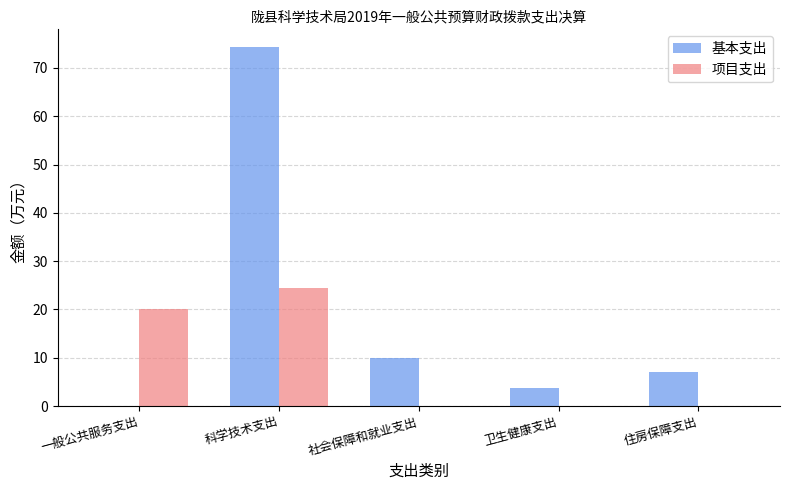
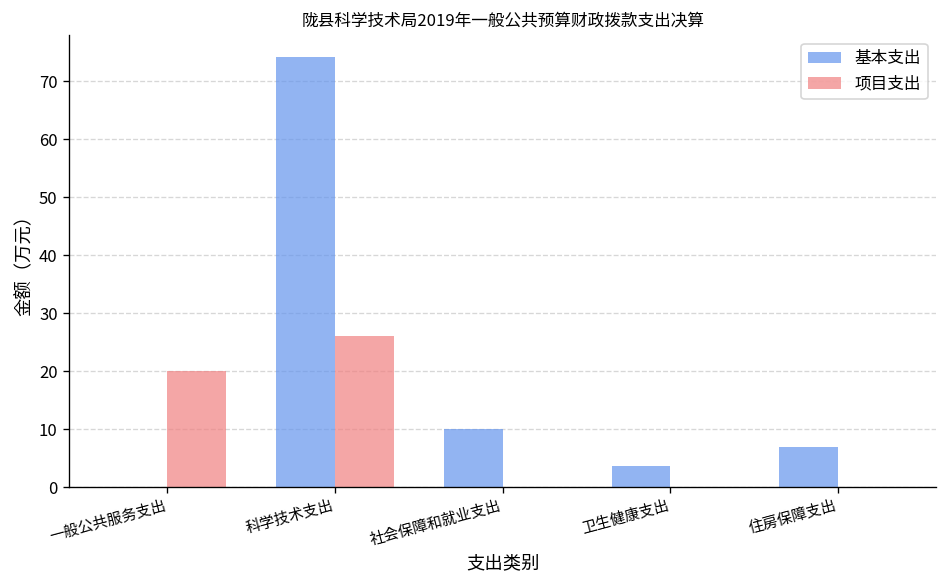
项目支出, 科学技术支出: 24 -> 26
